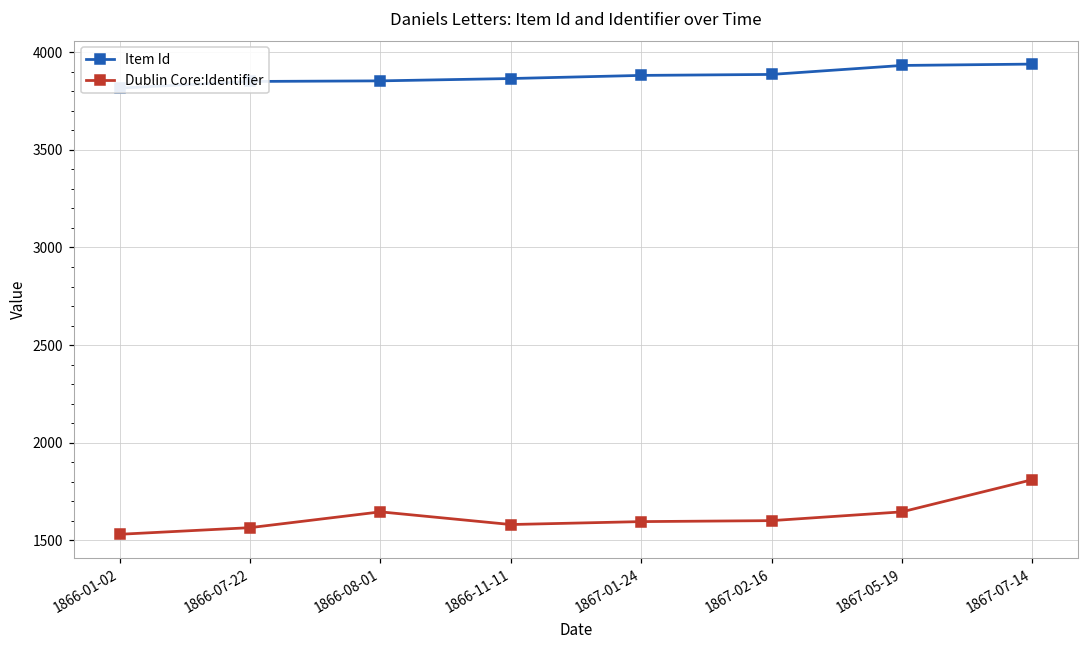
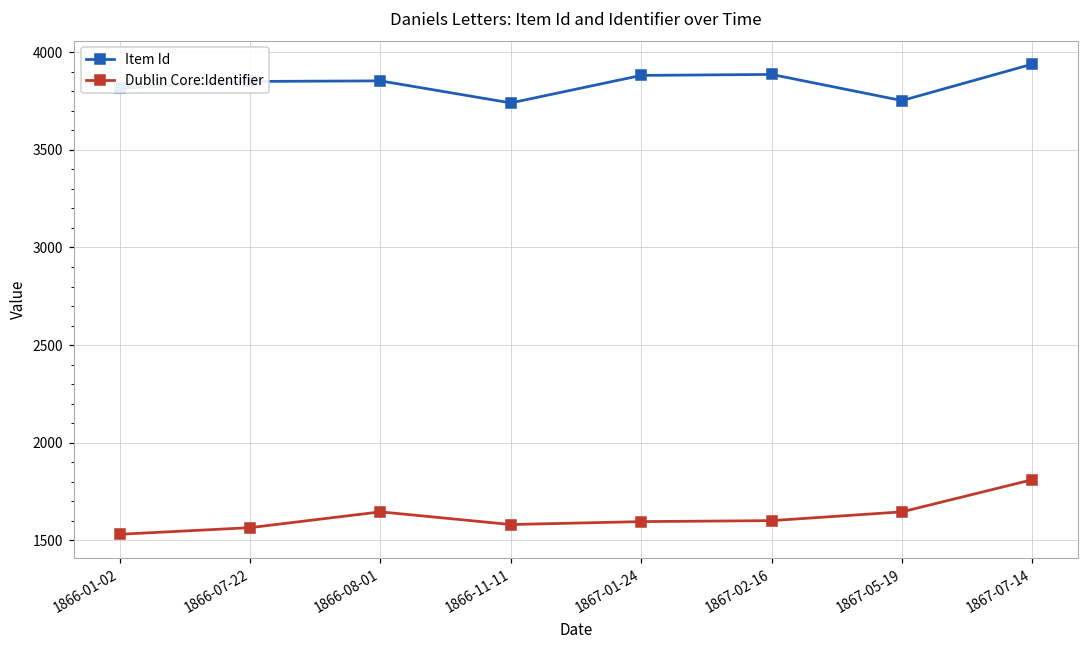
Item Id, 1866-11-11: 3870 -> 3740
Item Id, 1867-05-19: 3930 -> 3750
